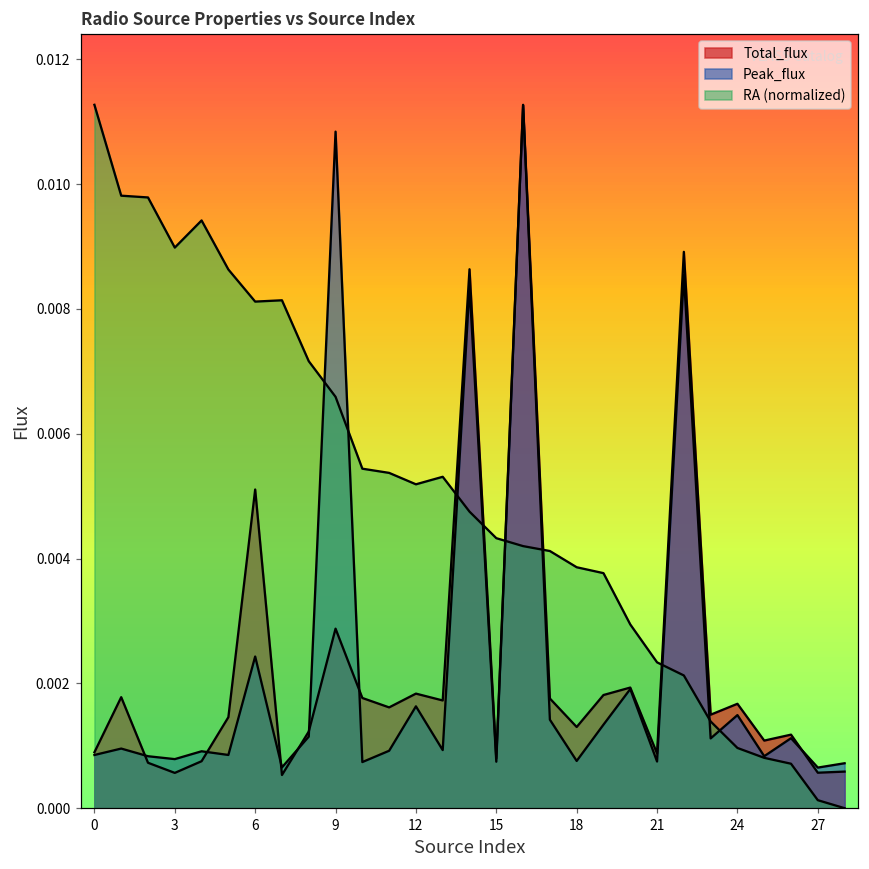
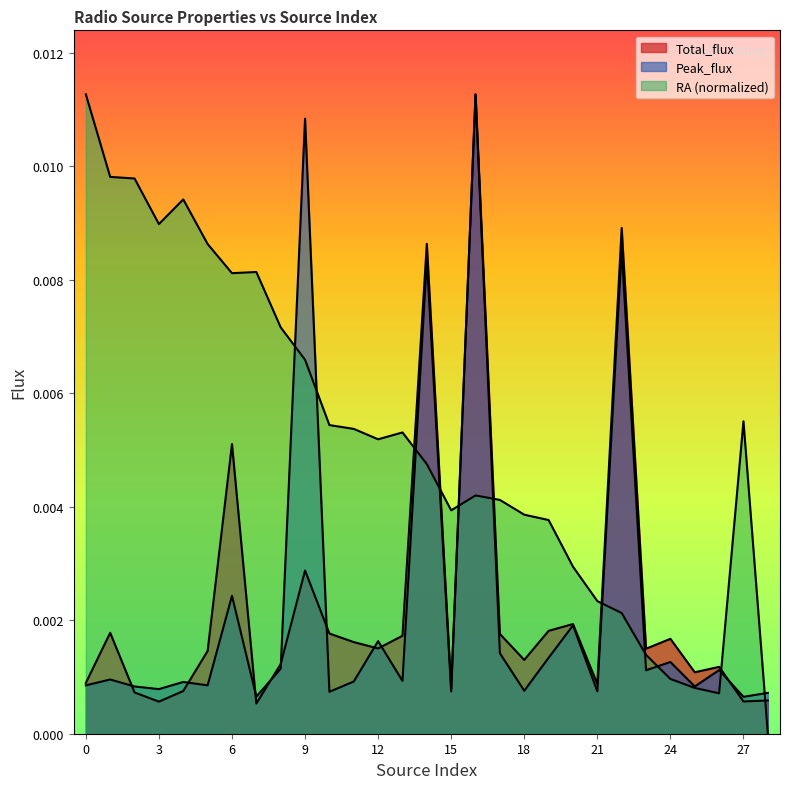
Total_flux, 12: 0.0018 -> 0.0015
RA (normalized), 15: 0.0043 -> 0.0039
Peak_flux, 24: 0.0015 -> 0.0013
RA (normalized), 27: 0.0001 -> 0.0055
